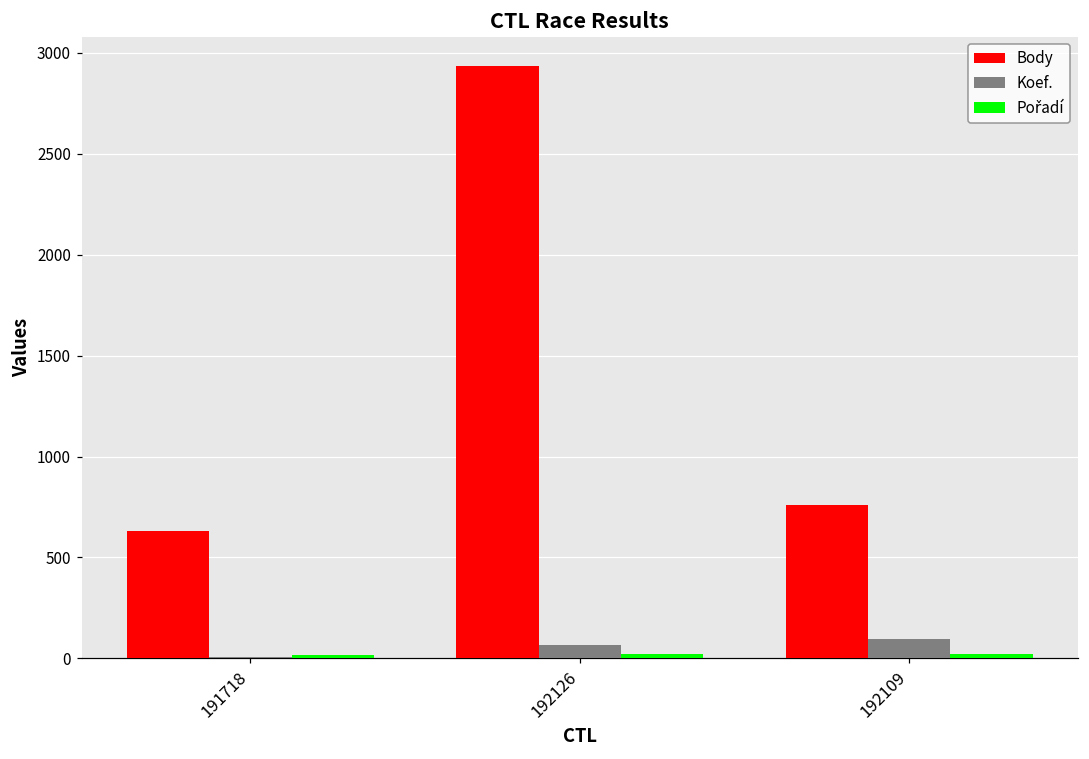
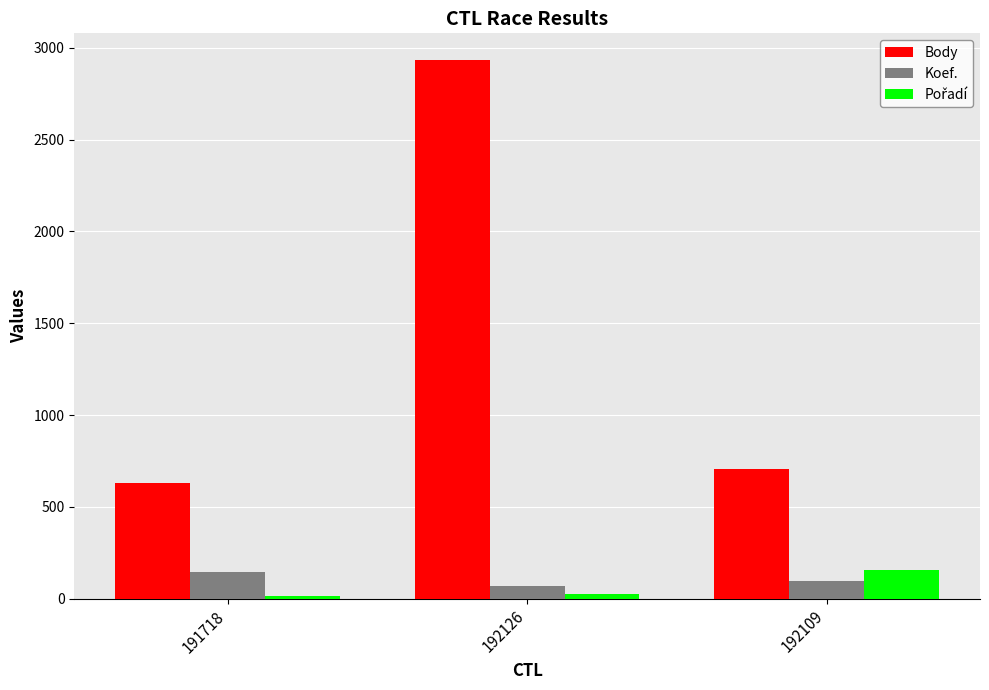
Koef., 191718: 10 -> 150
Body, 192109: 760 -> 710
Pořadí, 192109: 20 -> 160
